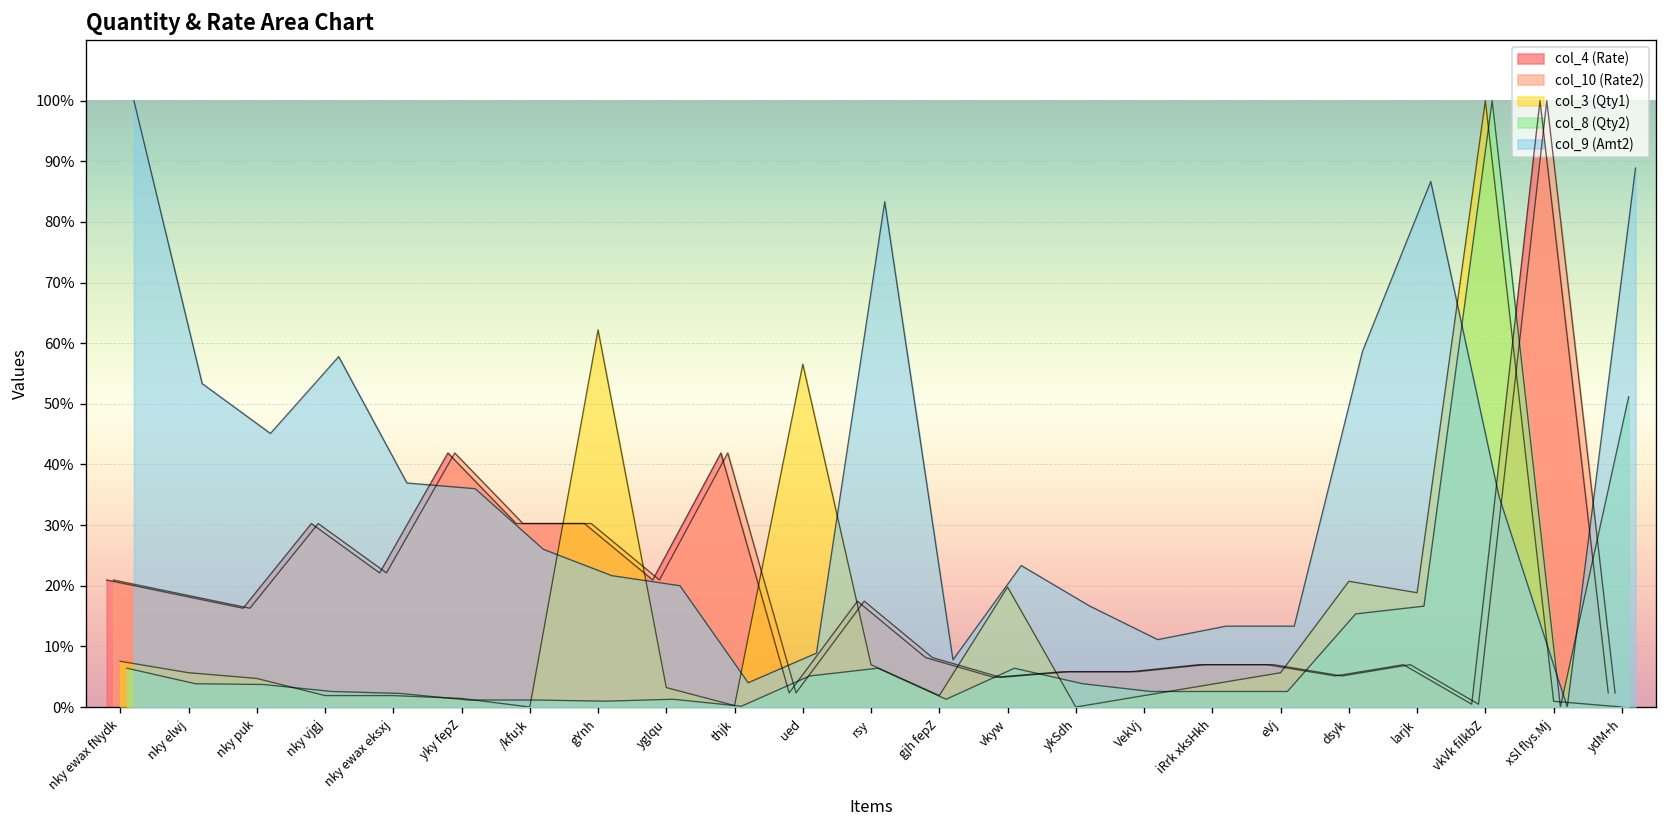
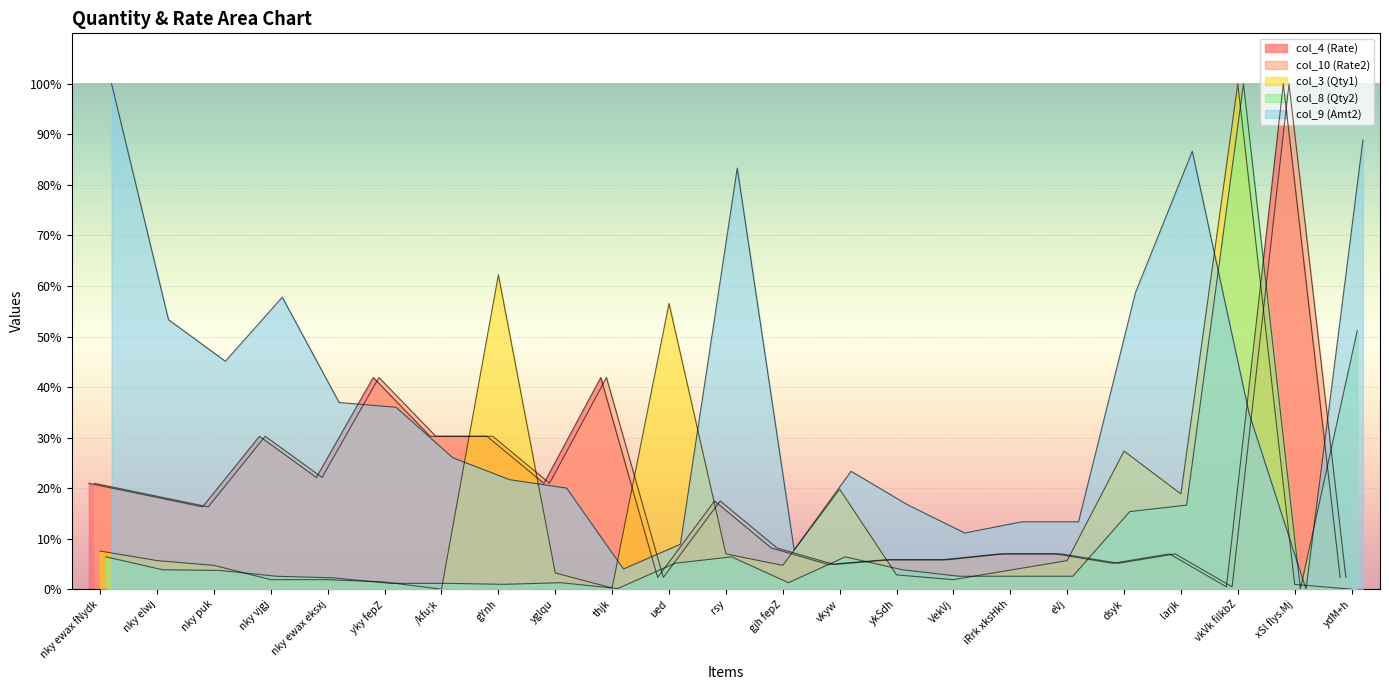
col_3 (Qty1), gjh fepZ: 2% -> 5%
col_3 (Qty1), ykSdh: 0% -> 3%
col_3 (Qty1), dsyk: 21% -> 27%
